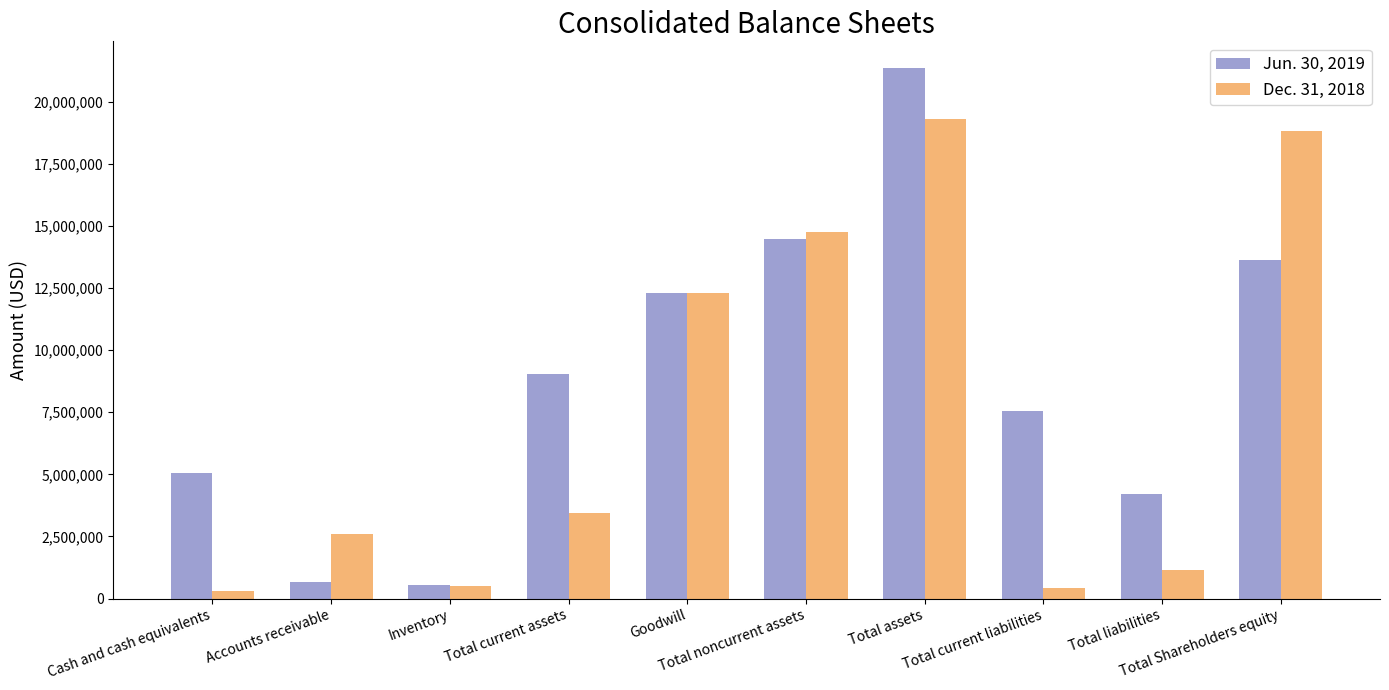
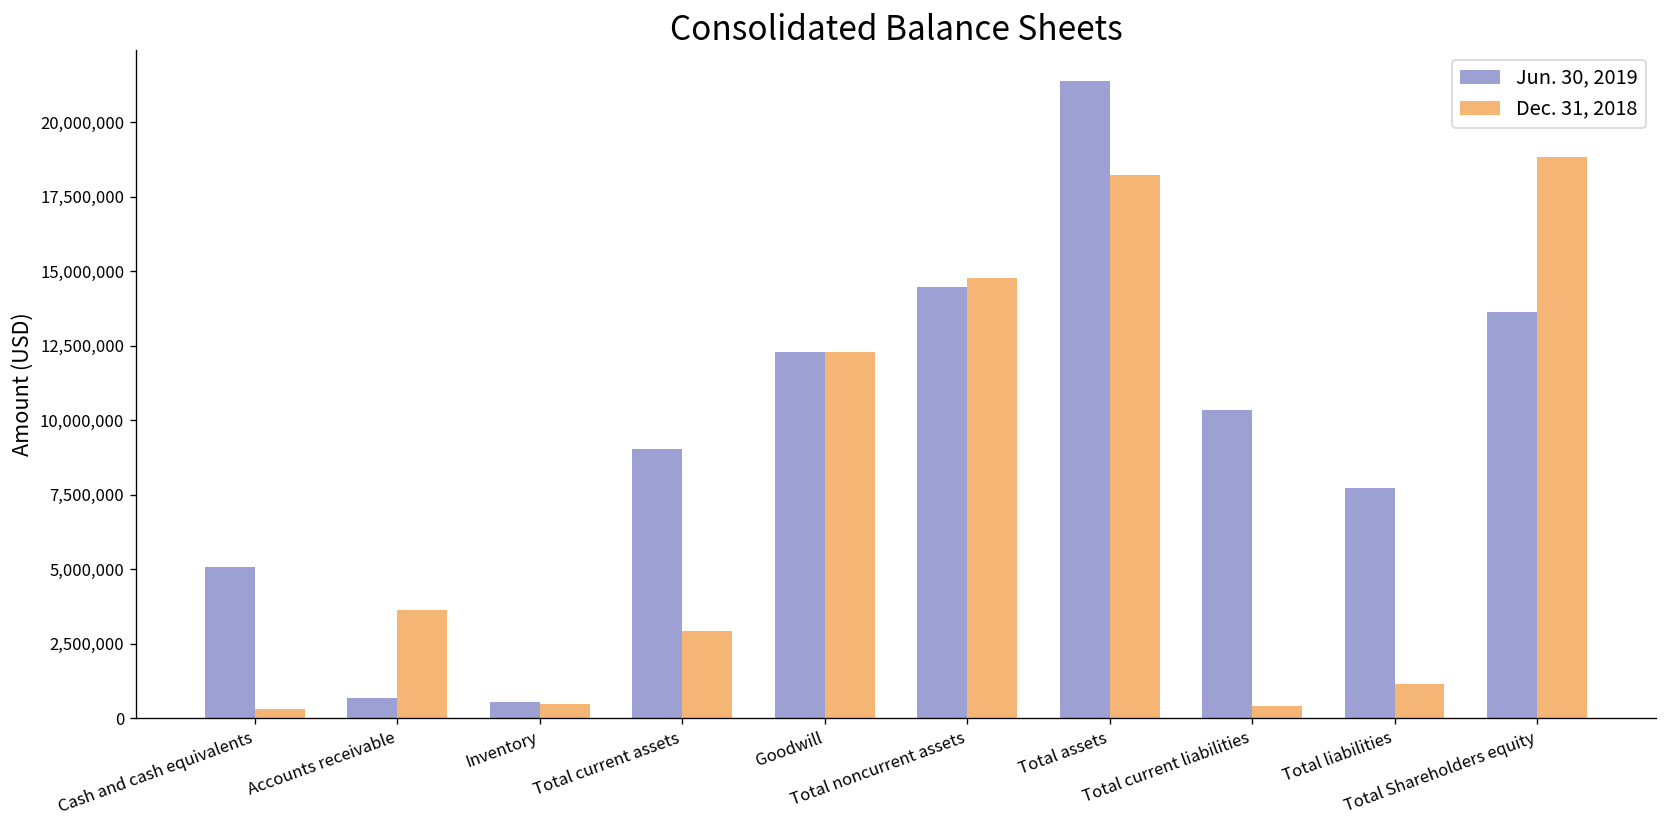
Dec. 31, 2018, Accounts receivable: 2,600,000 -> 3,600,000
Dec. 31, 2018, Total current assets: 3,400,000 -> 2,900,000
Dec. 31, 2018, Total assets: 19,300,000 -> 18,200,000
Jun. 30, 2019, Total current liabilities: 7,600,000 -> 10,300,000
Jun. 30, 2019, Total liabilities: 4,200,000 -> 7,700,000
